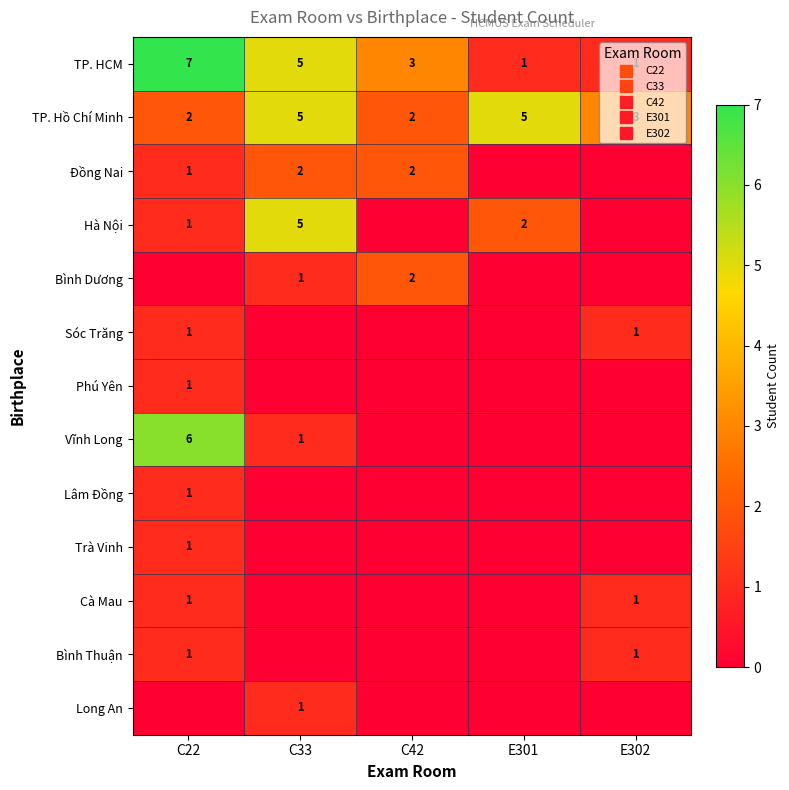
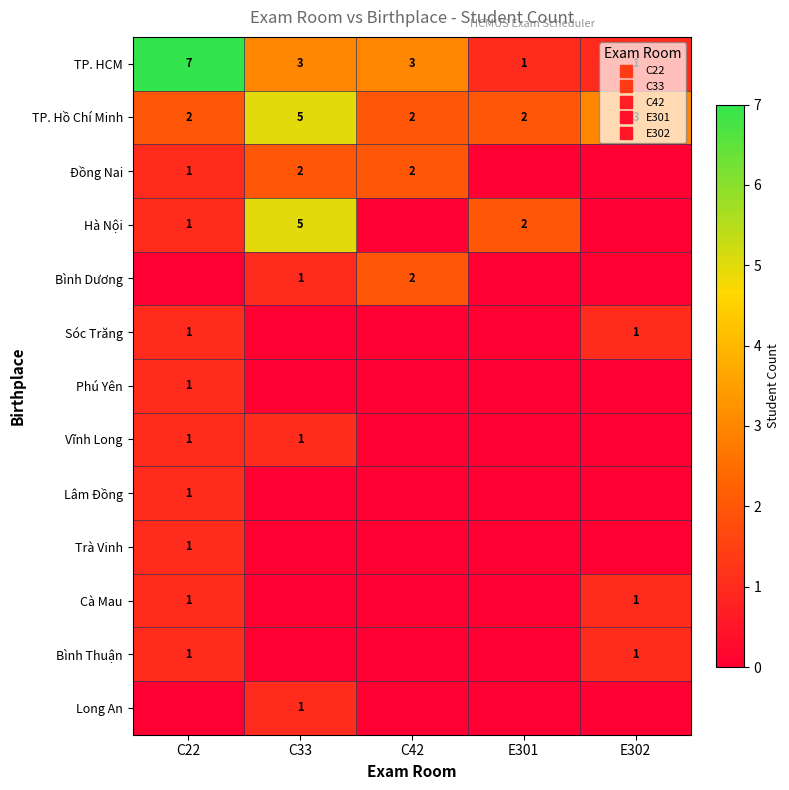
TP. HCM, C33: 5 -> 3
TP. Hồ Chí Minh, E301: 5 -> 2
Vĩnh Long, C22: 6 -> 1
